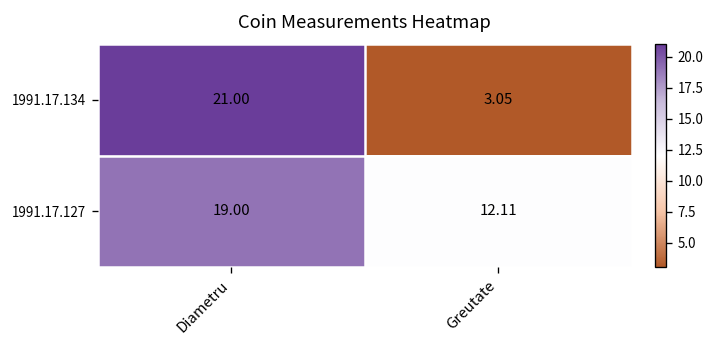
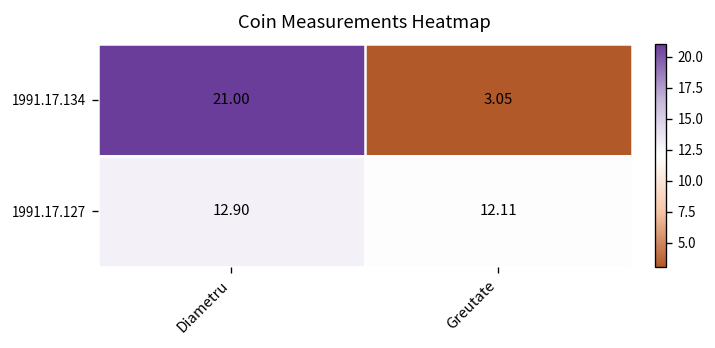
1991.17.127, Diametru: 19.00 -> 12.90
